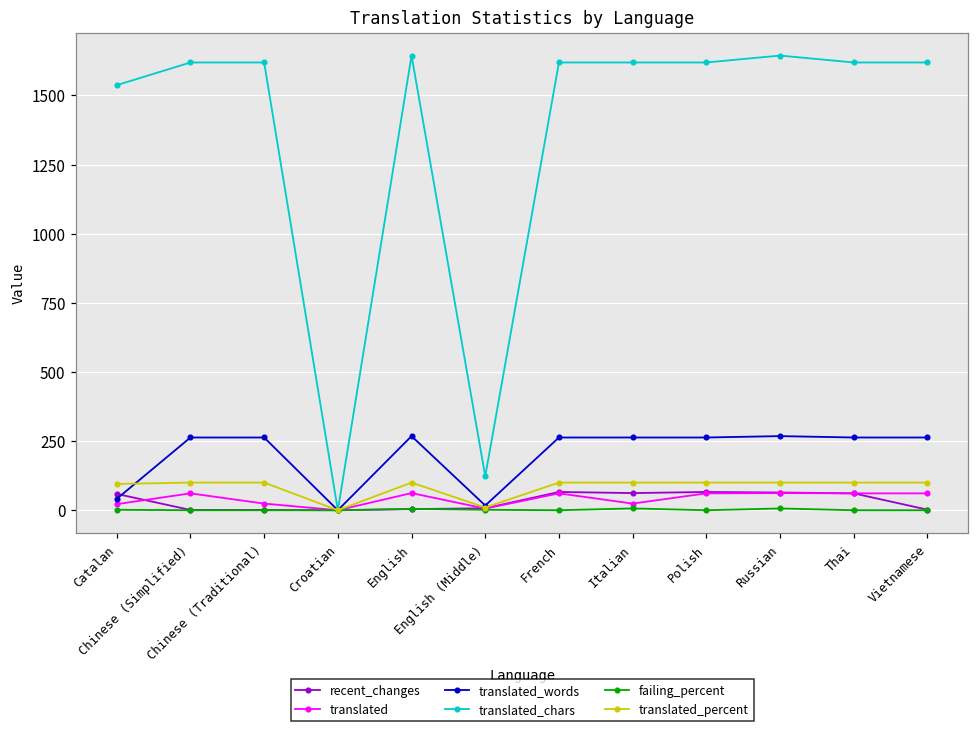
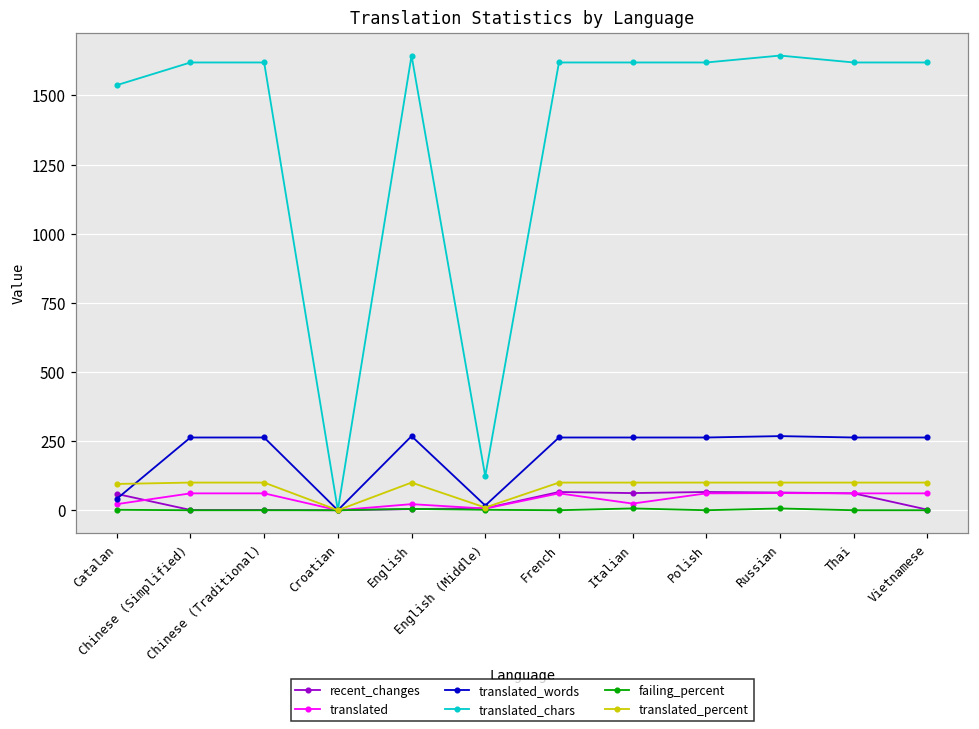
translated, Chinese (Traditional): 20 -> 60
translated, English: 60 -> 20
